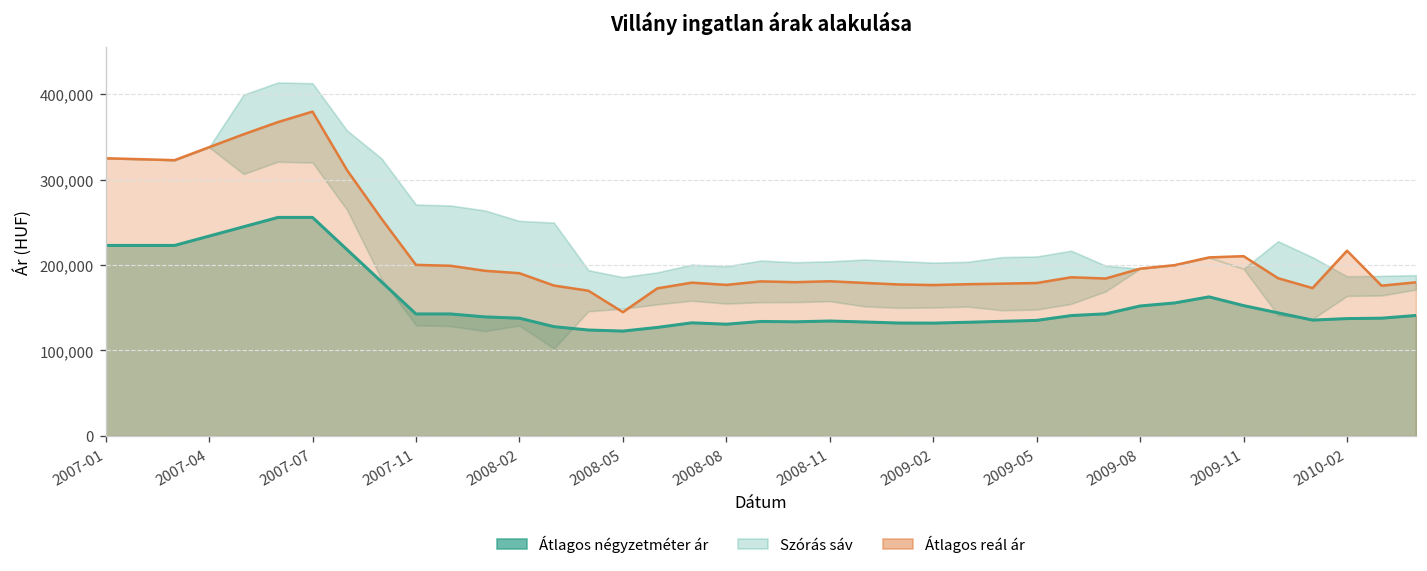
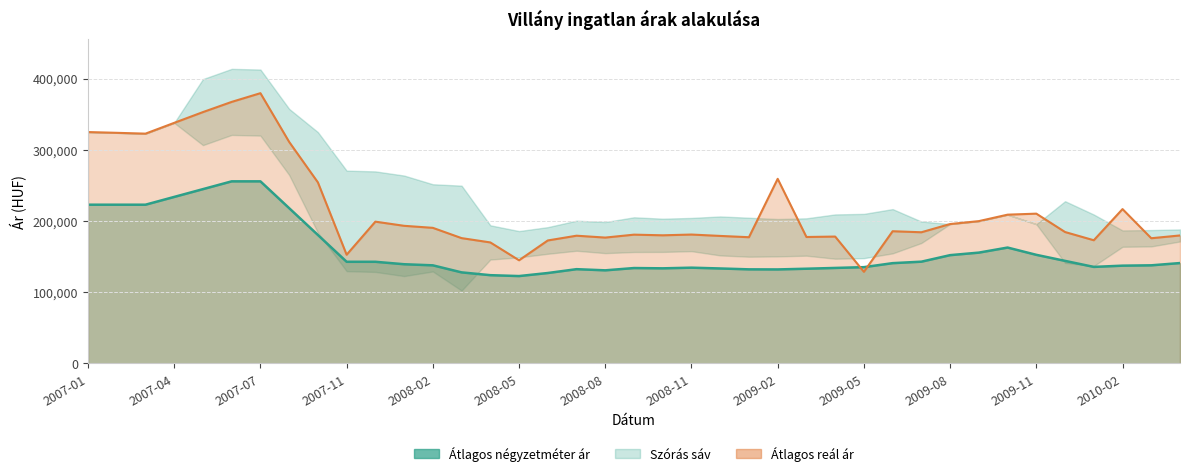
Átlagos reál ár, 2007-11: 200,000 -> 150,000
Átlagos reál ár, 2009-02: 180,000 -> 260,000
Átlagos reál ár, 2009-05: 180,000 -> 130,000
